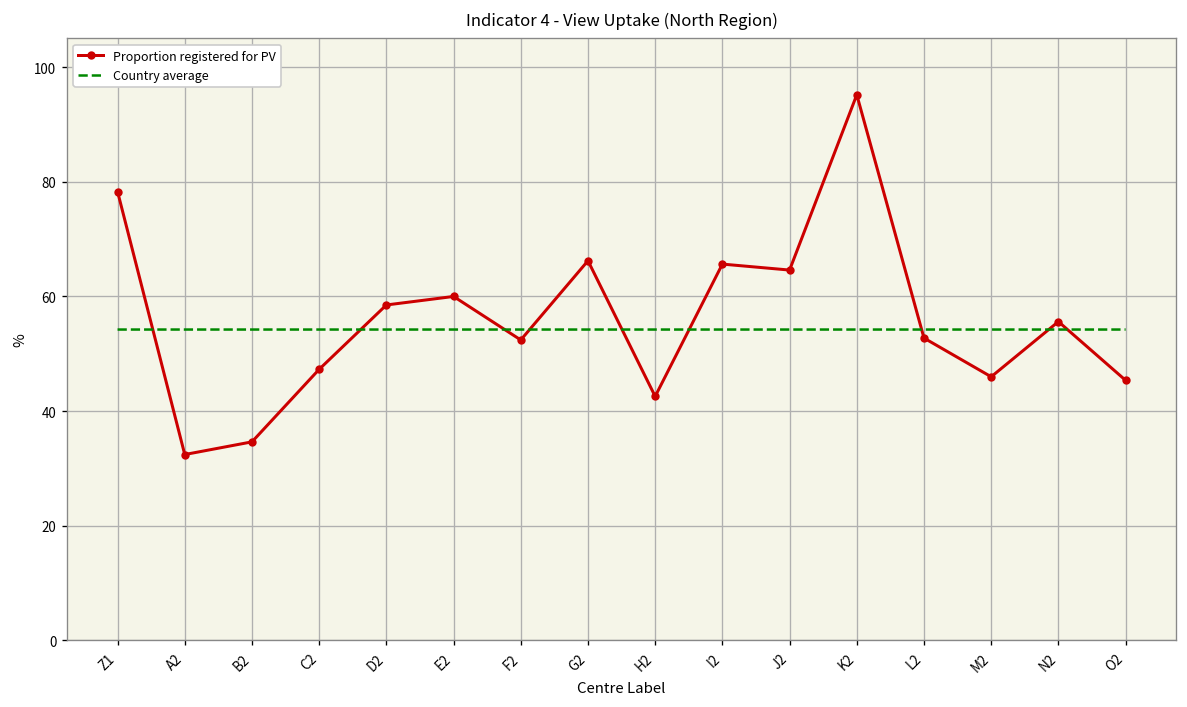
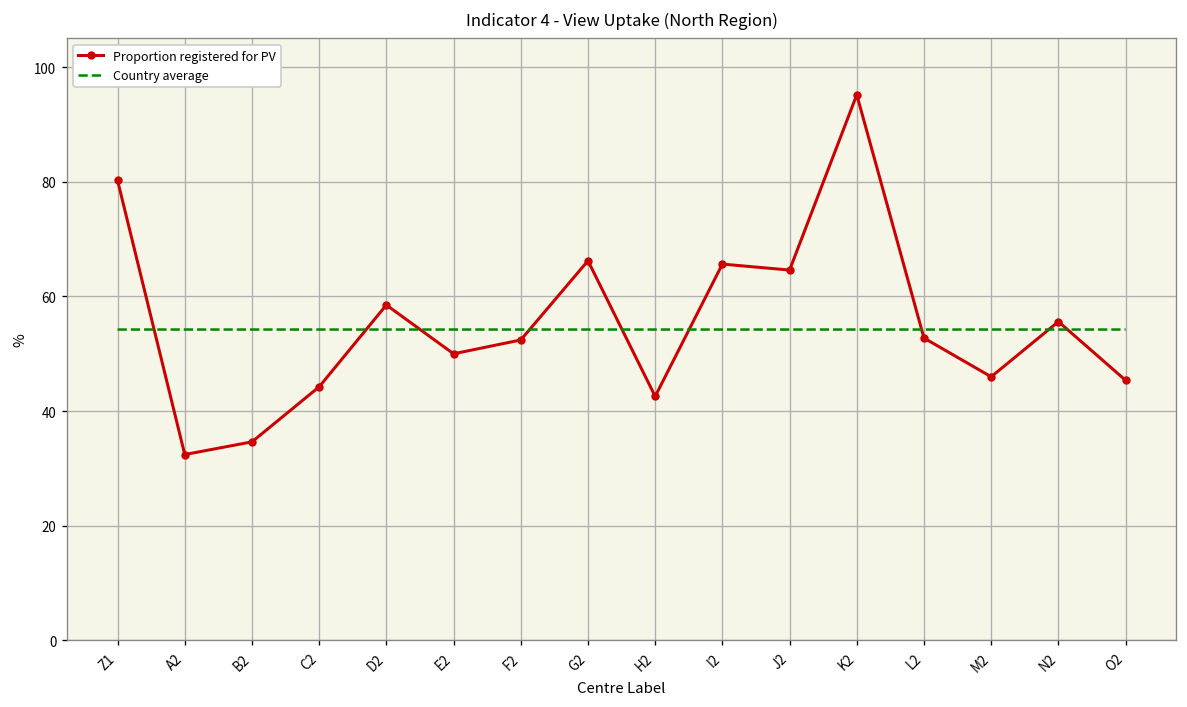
Proportion registered for PV, Z1: 78 -> 80
Proportion registered for PV, C2: 47 -> 44
Proportion registered for PV, E2: 60 -> 50
